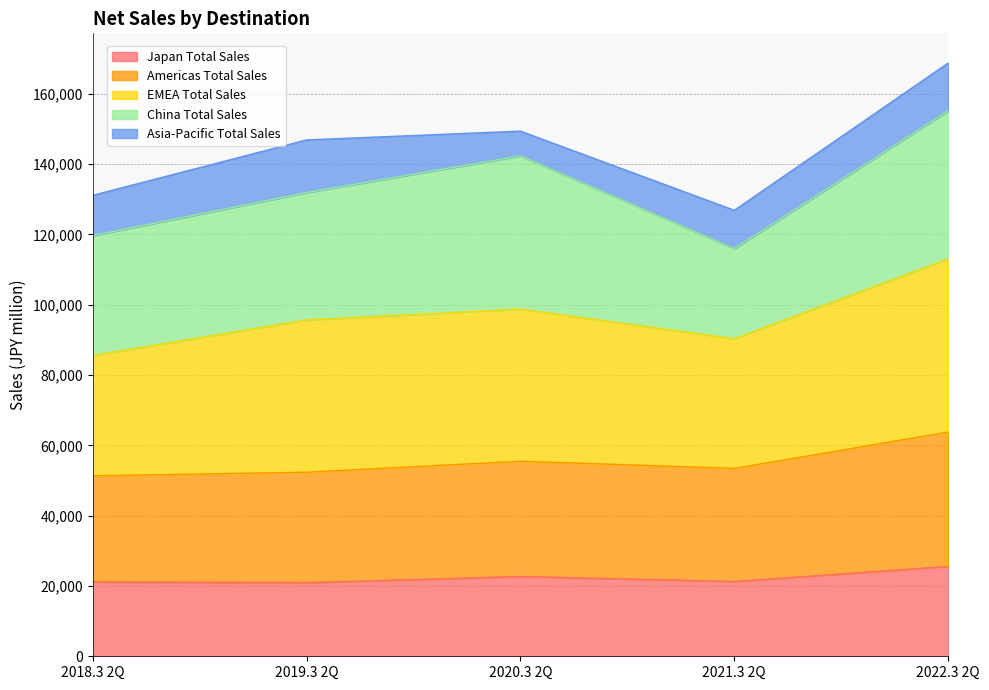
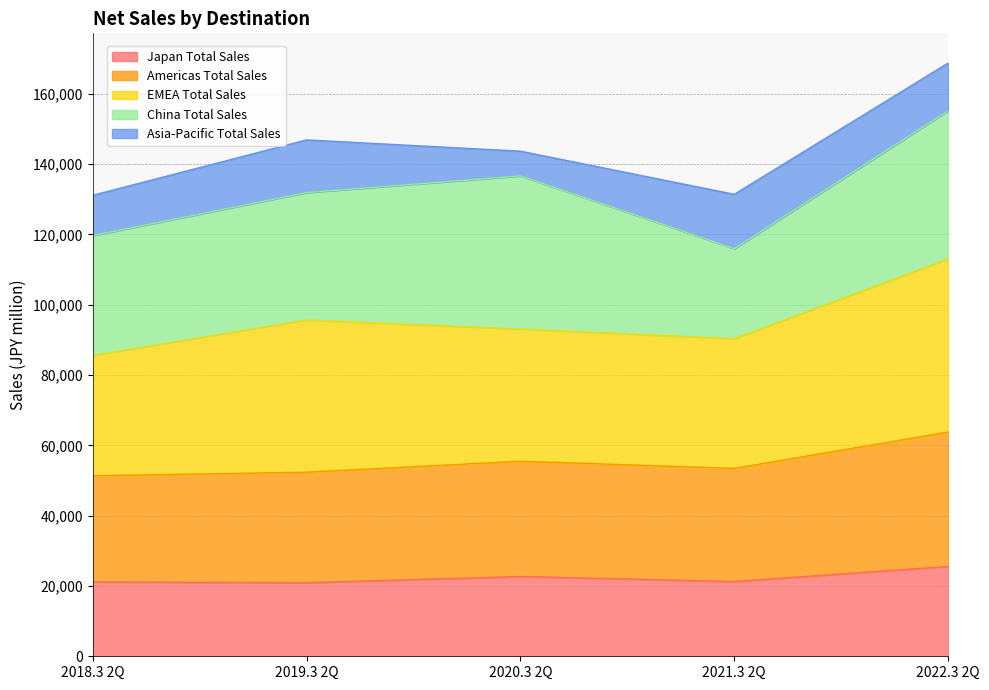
EMEA Total Sales, 2020.3 2Q: 43,000 -> 38,000
Asia-Pacific Total Sales, 2021.3 2Q: 11,000 -> 15,000
